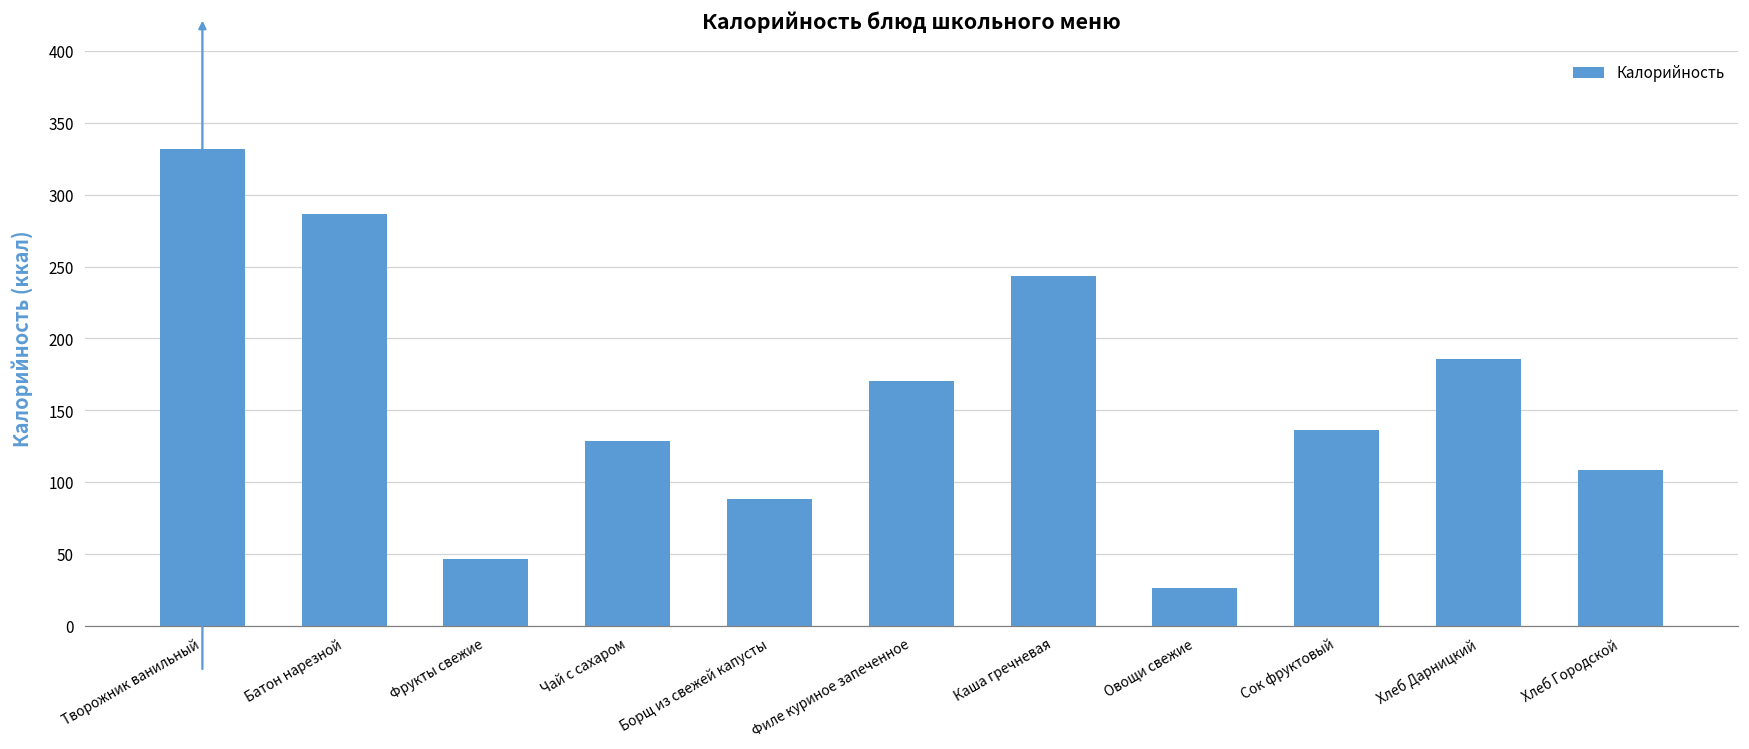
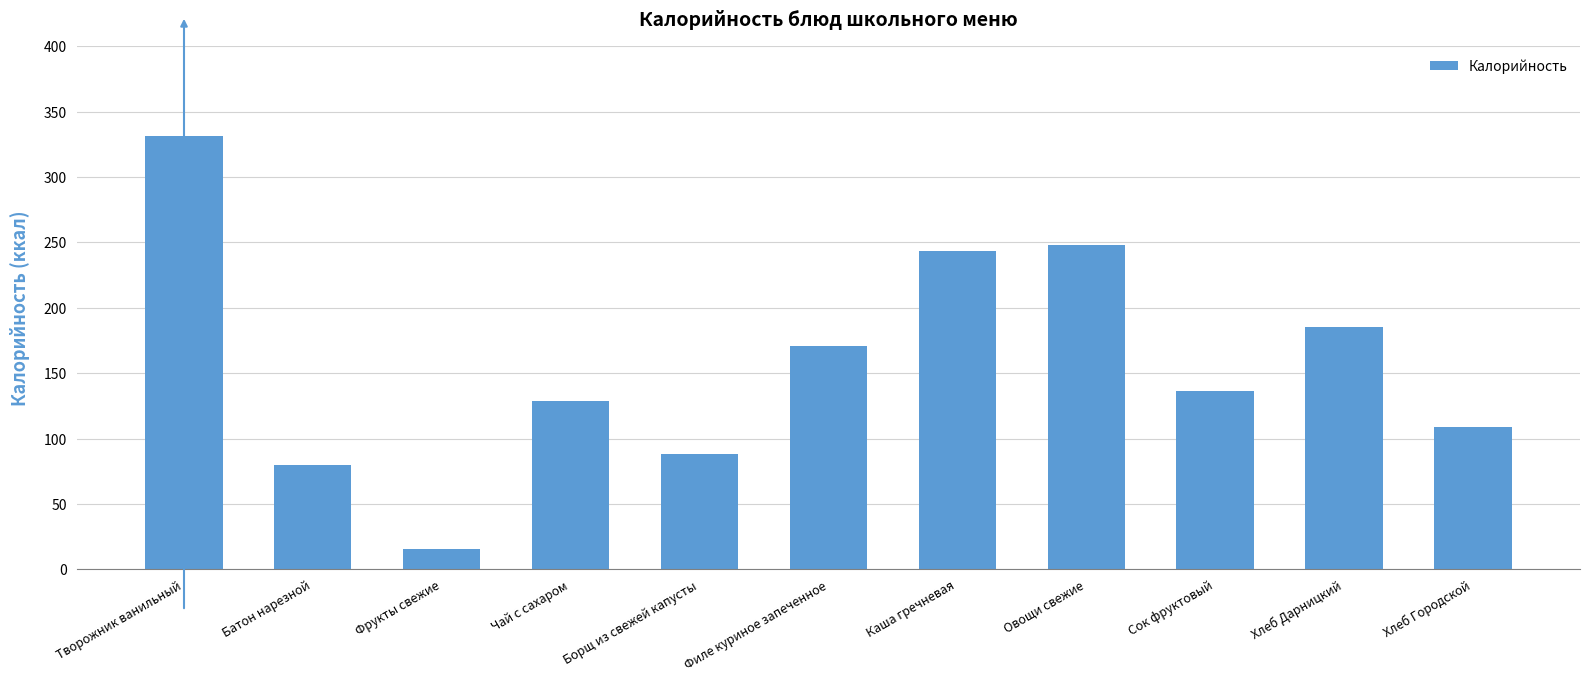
Батон нарезной: 287 -> 80
Фрукты свежие: 47 -> 15
Овощи свежие: 27 -> 248
